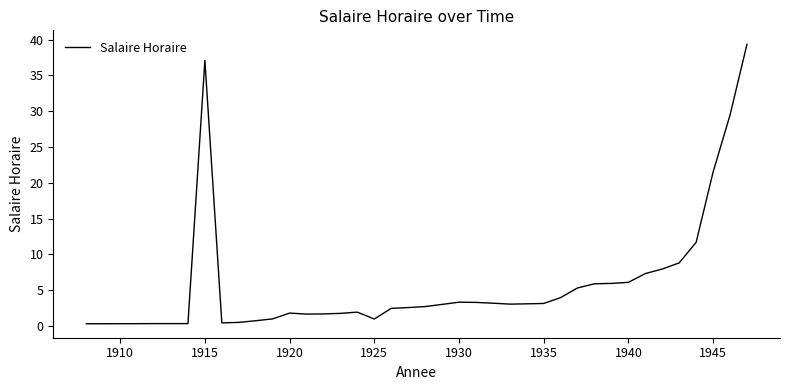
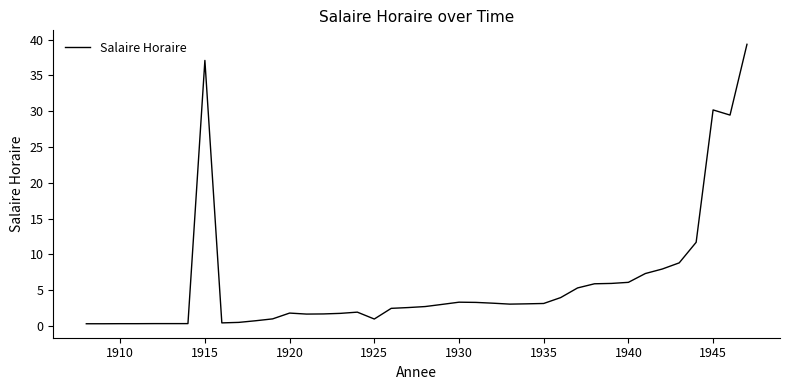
1945: 21 -> 30
